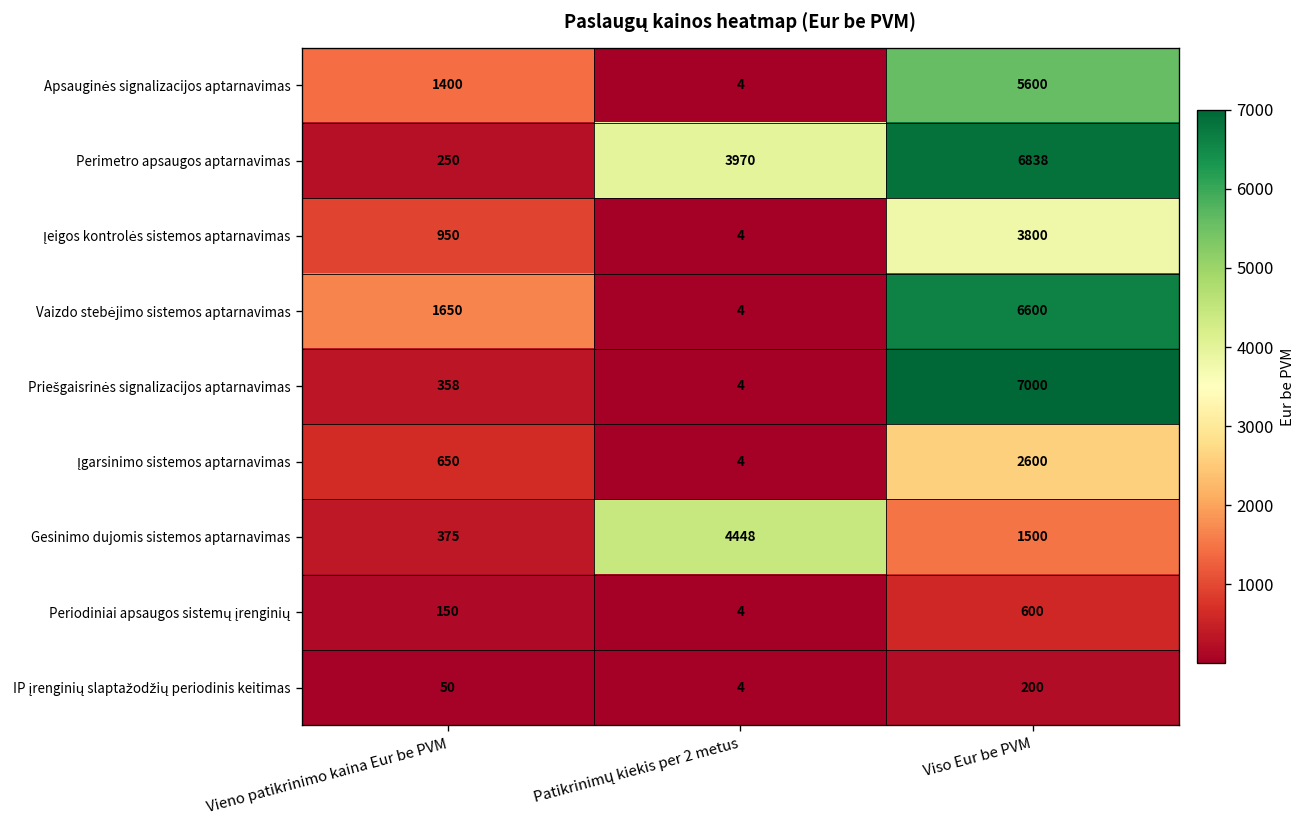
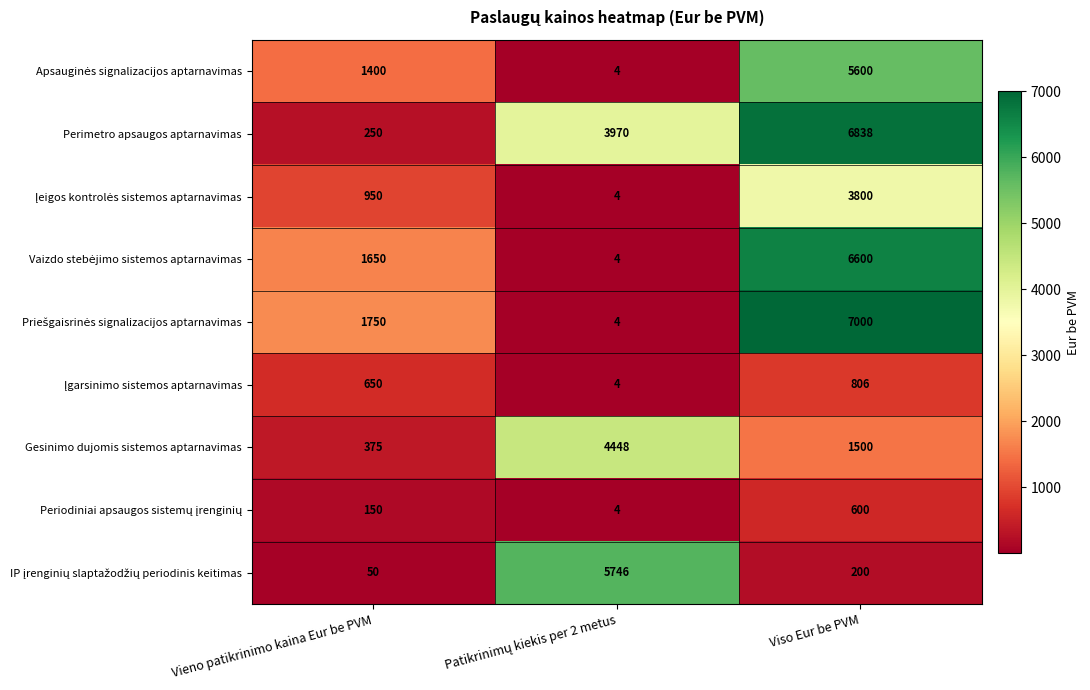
Priešgaisrinės signalizacijos aptarnavimas, Vieno patikrinimo kaina Eur be PVM: 358 -> 1750
Įgarsinimo sistemos aptarnavimas, Viso Eur be PVM: 2600 -> 806
IP įrenginių slaptažodžių periodinis keitimas, Patikrinimų kiekis per 2 metus: 4 -> 5746
